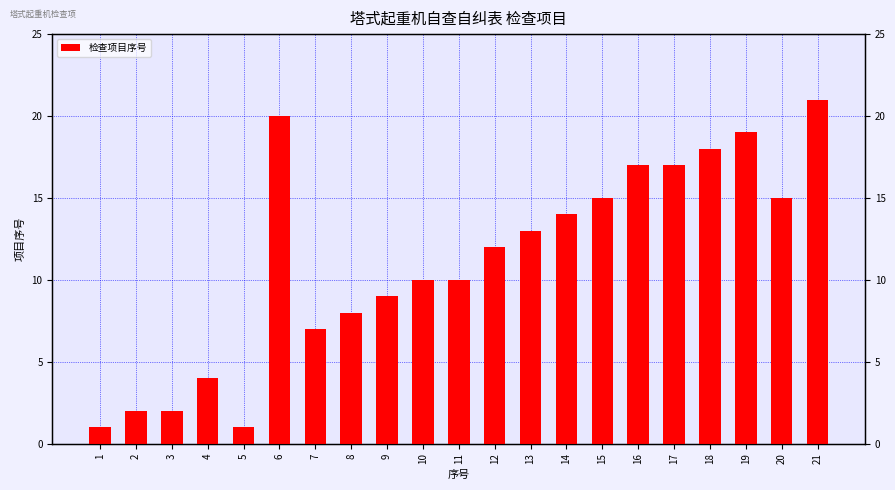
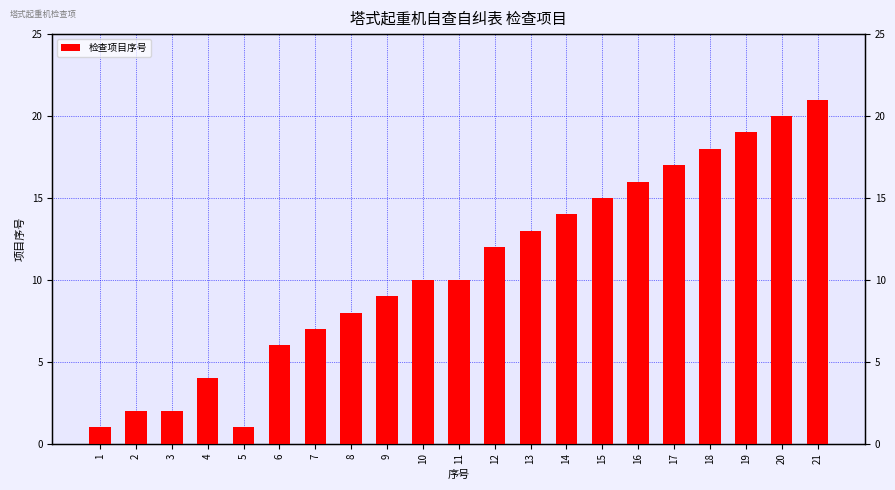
6: 20 -> 6
16: 17 -> 16
20: 15 -> 20
